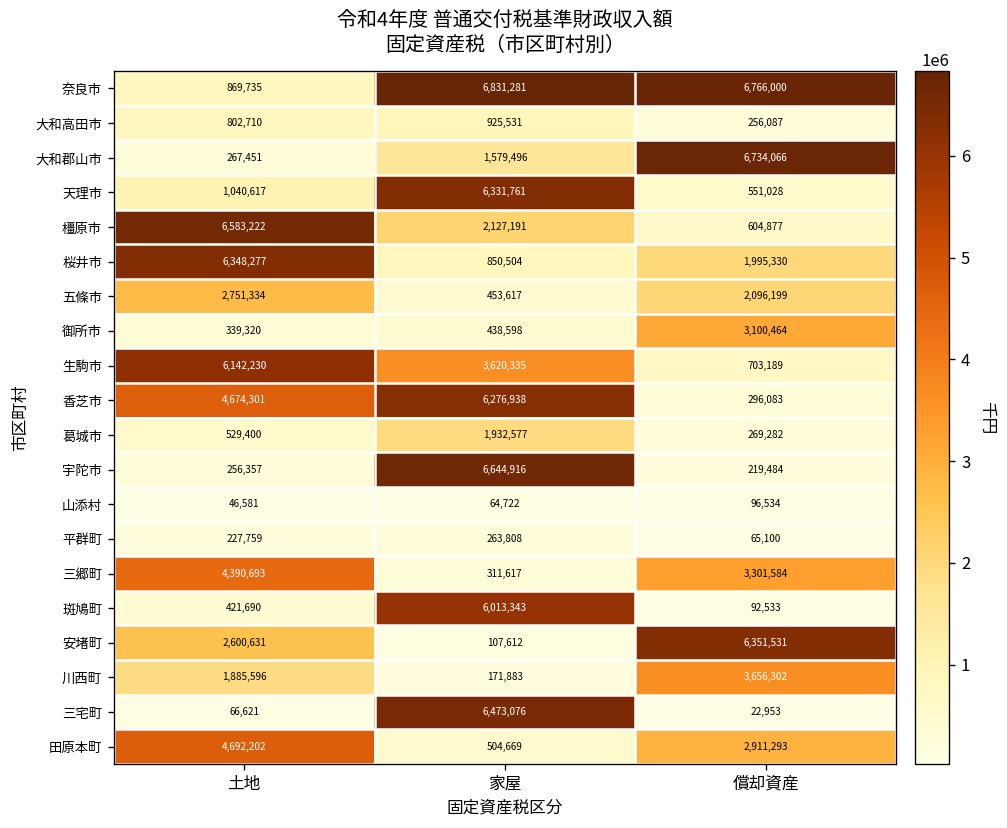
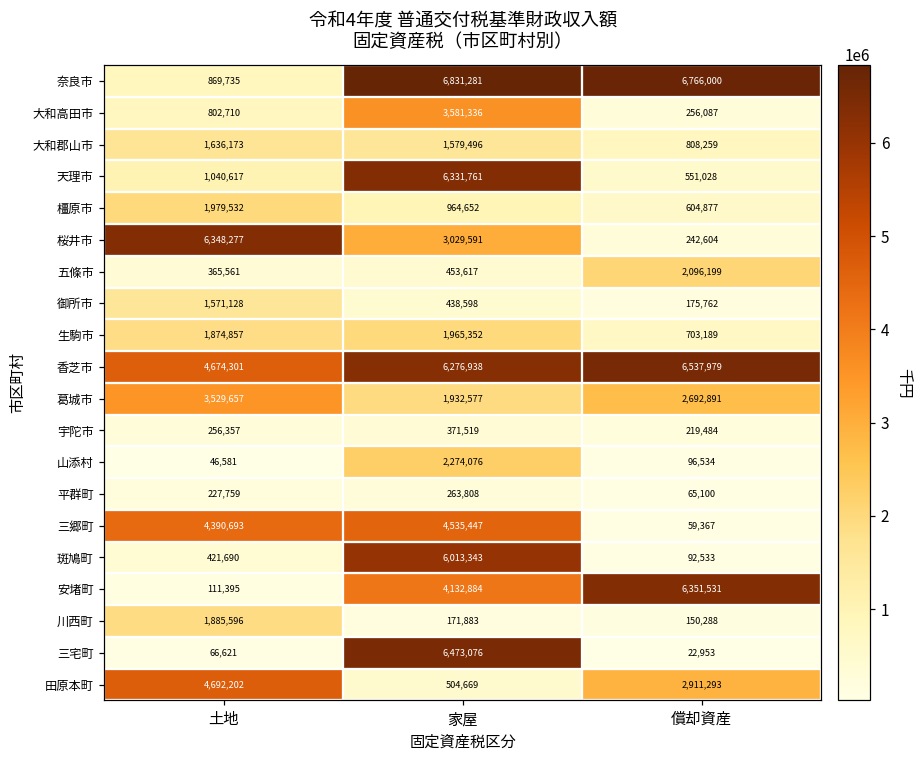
大和高田市, 家屋: 925,531 -> 3,581,336
大和郡山市, 土地: 267,451 -> 1,636,173
大和郡山市, 償却資産: 6,734,066 -> 808,259
橿原市, 土地: 6,583,222 -> 1,979,532
橿原市, 家屋: 2,127,191 -> 964,652
桜井市, 家屋: 850,504 -> 3,029,591
桜井市, 償却資産: 1,995,330 -> 242,604
五條市, 土地: 2,751,334 -> 365,561
御所市, 土地: 339,320 -> 1,571,128
御所市, 償却資産: 3,100,464 -> 175,762
生駒市, 土地: 6,142,230 -> 1,874,857
生駒市, 家屋: 3,620,335 -> 1,965,352
香芝市, 償却資産: 296,083 -> 6,537,979
葛城市, 土地: 529,400 -> 3,529,657
葛城市, 償却資産: 269,282 -> 2,692,891
宇陀市, 家屋: 6,644,916 -> 371,519
山添村, 家屋: 64,722 -> 2,274,076
三郷町, 家屋: 311,617 -> 4,535,447
三郷町, 償却資産: 3,301,584 -> 59,367
安堵町, 土地: 2,600,631 -> 111,395
安堵町, 家屋: 107,612 -> 4,132,884
川西町, 償却資産: 3,656,302 -> 150,288
